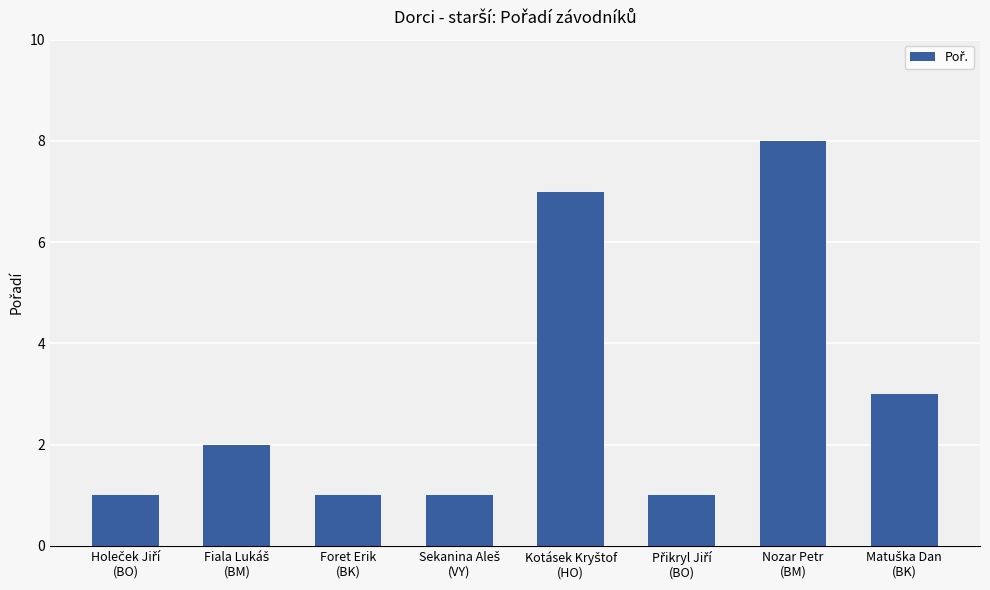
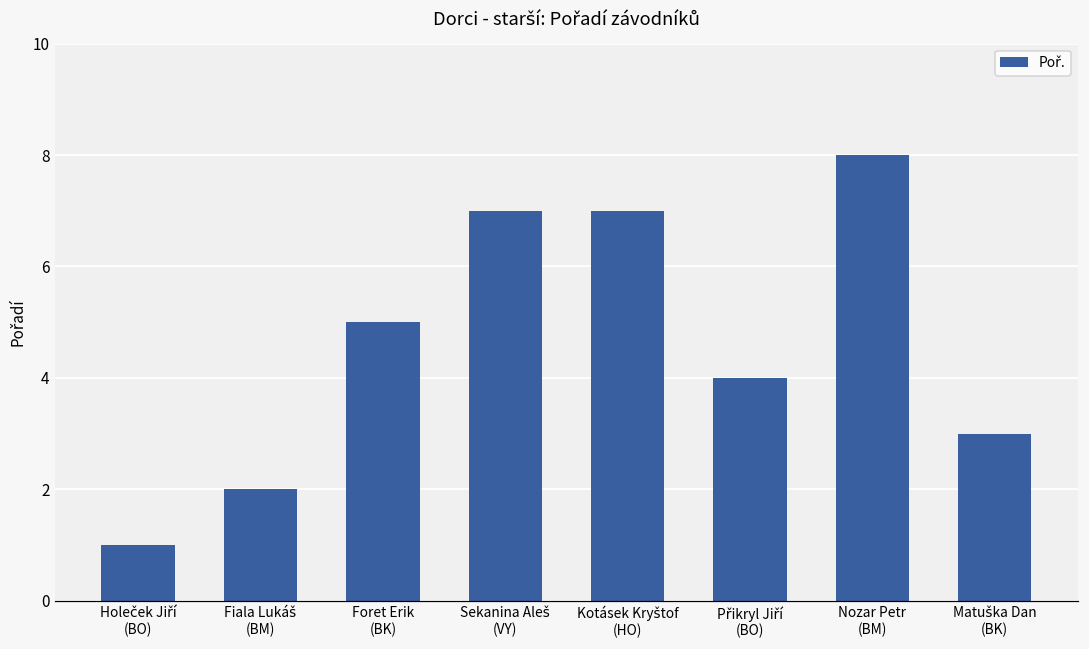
Foret Erik (BK): 1 -> 5
Sekanina Aleš (VY): 1 -> 7
Přikryl Jiří (BO): 1 -> 4
